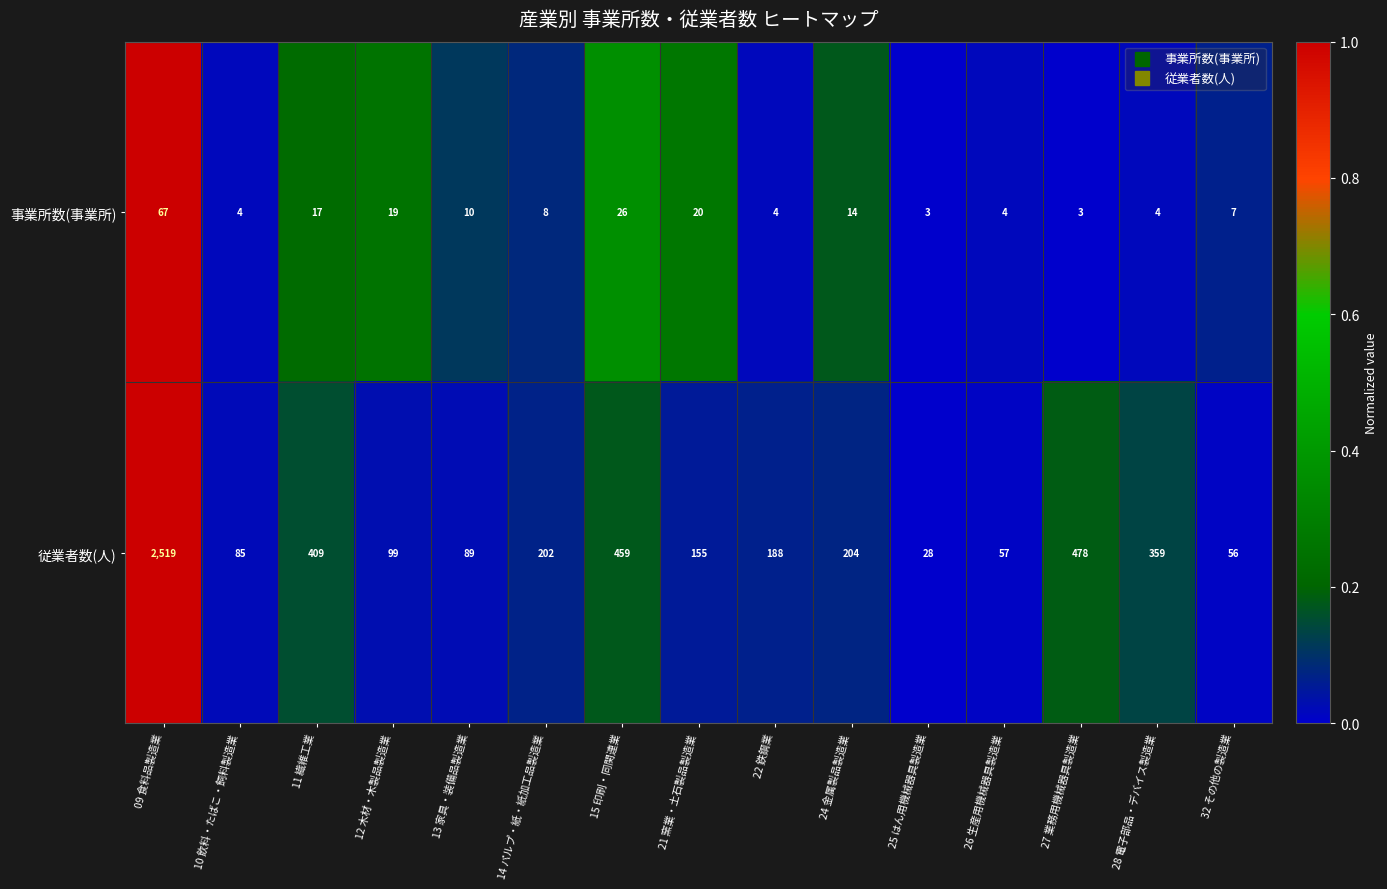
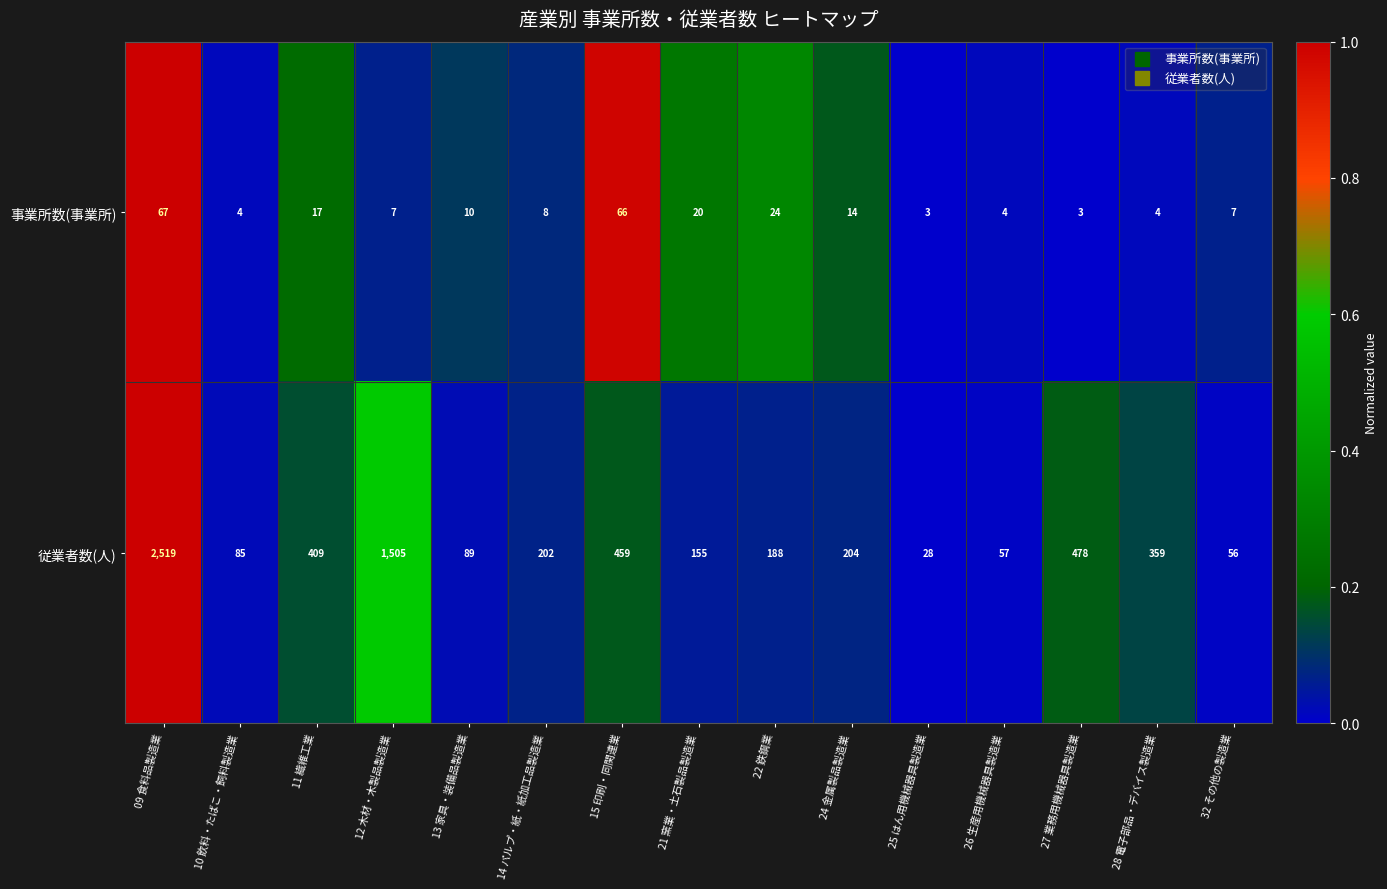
事業所数(事業所), 12 木材・木製品製造業: 19 -> 7
事業所数(事業所), 15 印刷・同関連業: 26 -> 66
事業所数(事業所), 22 鉄鋼業: 4 -> 24
従業者数(人), 12 木材・木製品製造業: 99 -> 1,505
